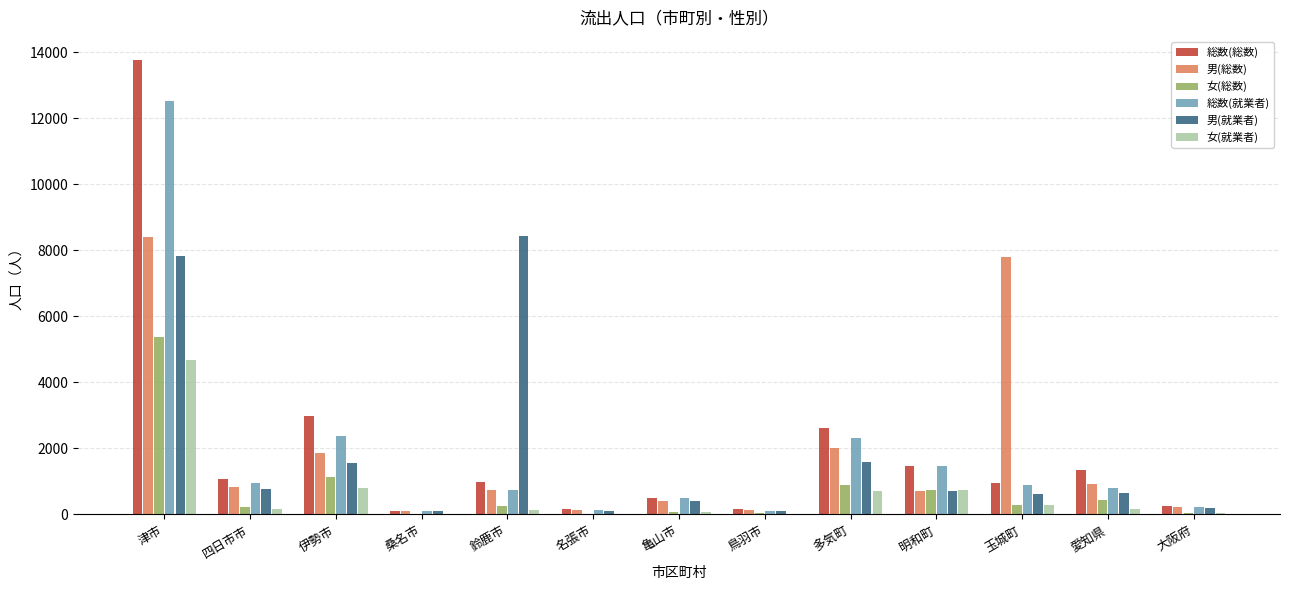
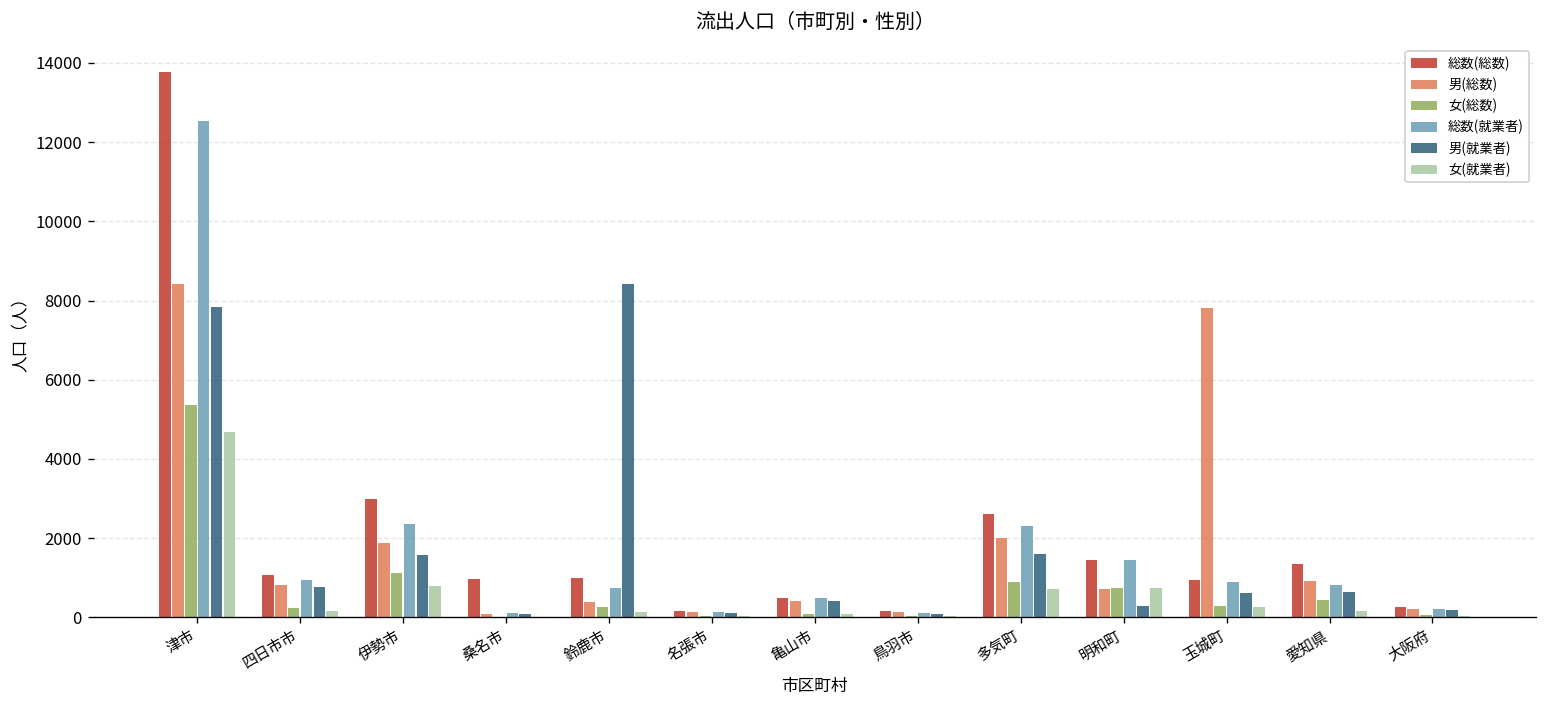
総数(総数), 桑名市: 100 -> 1000
男(総数), 鈴鹿市: 700 -> 400
男(就業者), 明和町: 700 -> 300
